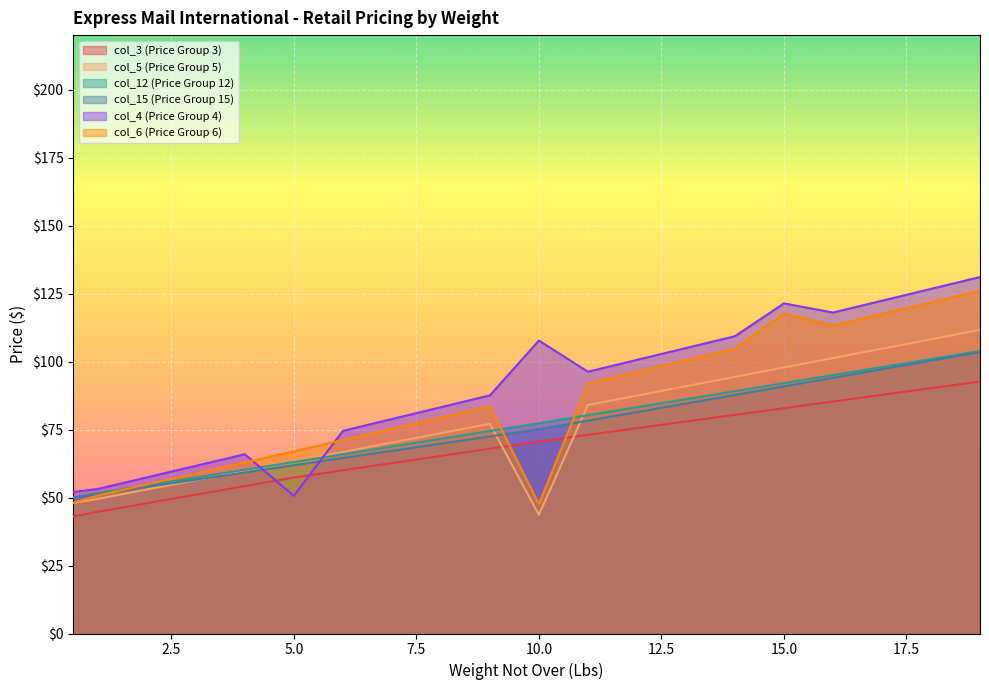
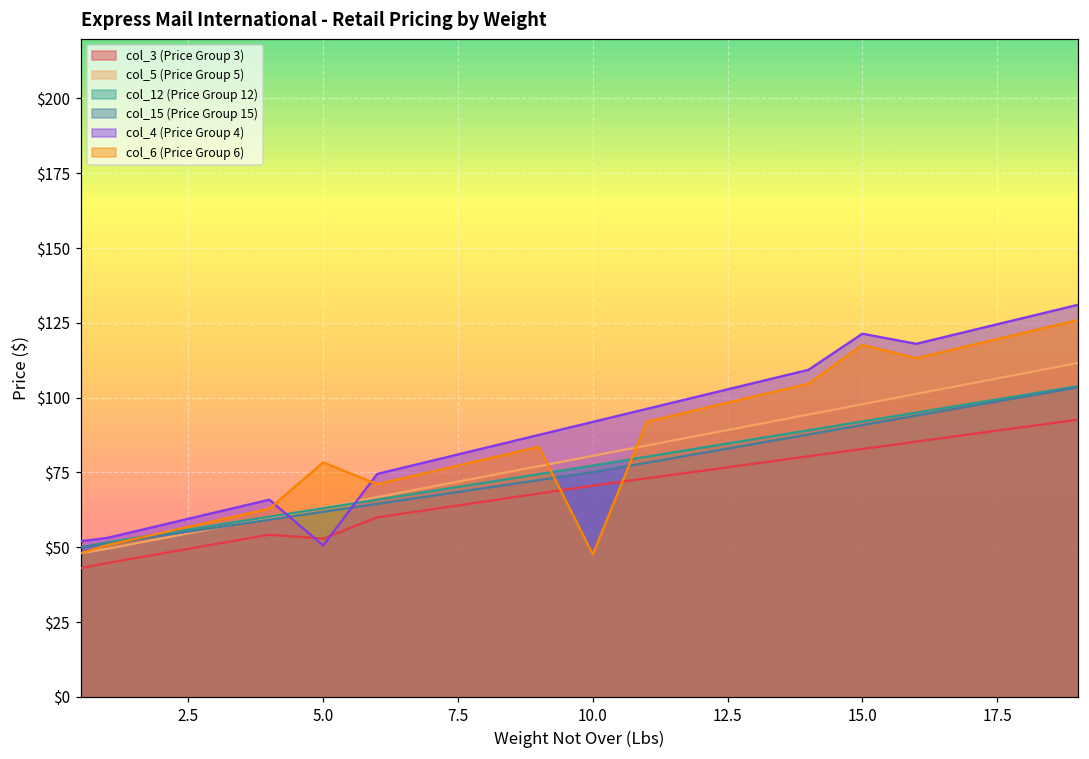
col_3 (Price Group 3), 5.0: $57 -> $53
col_6 (Price Group 6), 5.0: $67 -> $78
col_5 (Price Group 5), 10.0: $44 -> $81
col_4 (Price Group 4), 10.0: $108 -> $92
